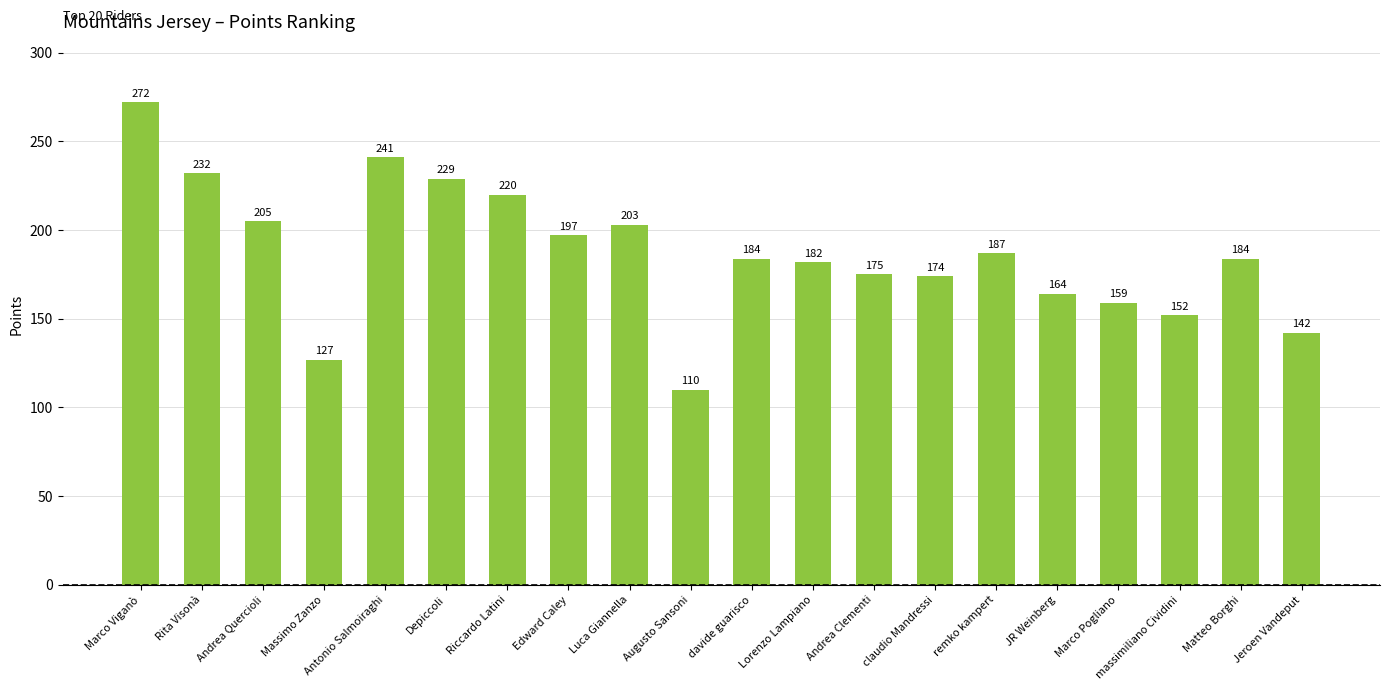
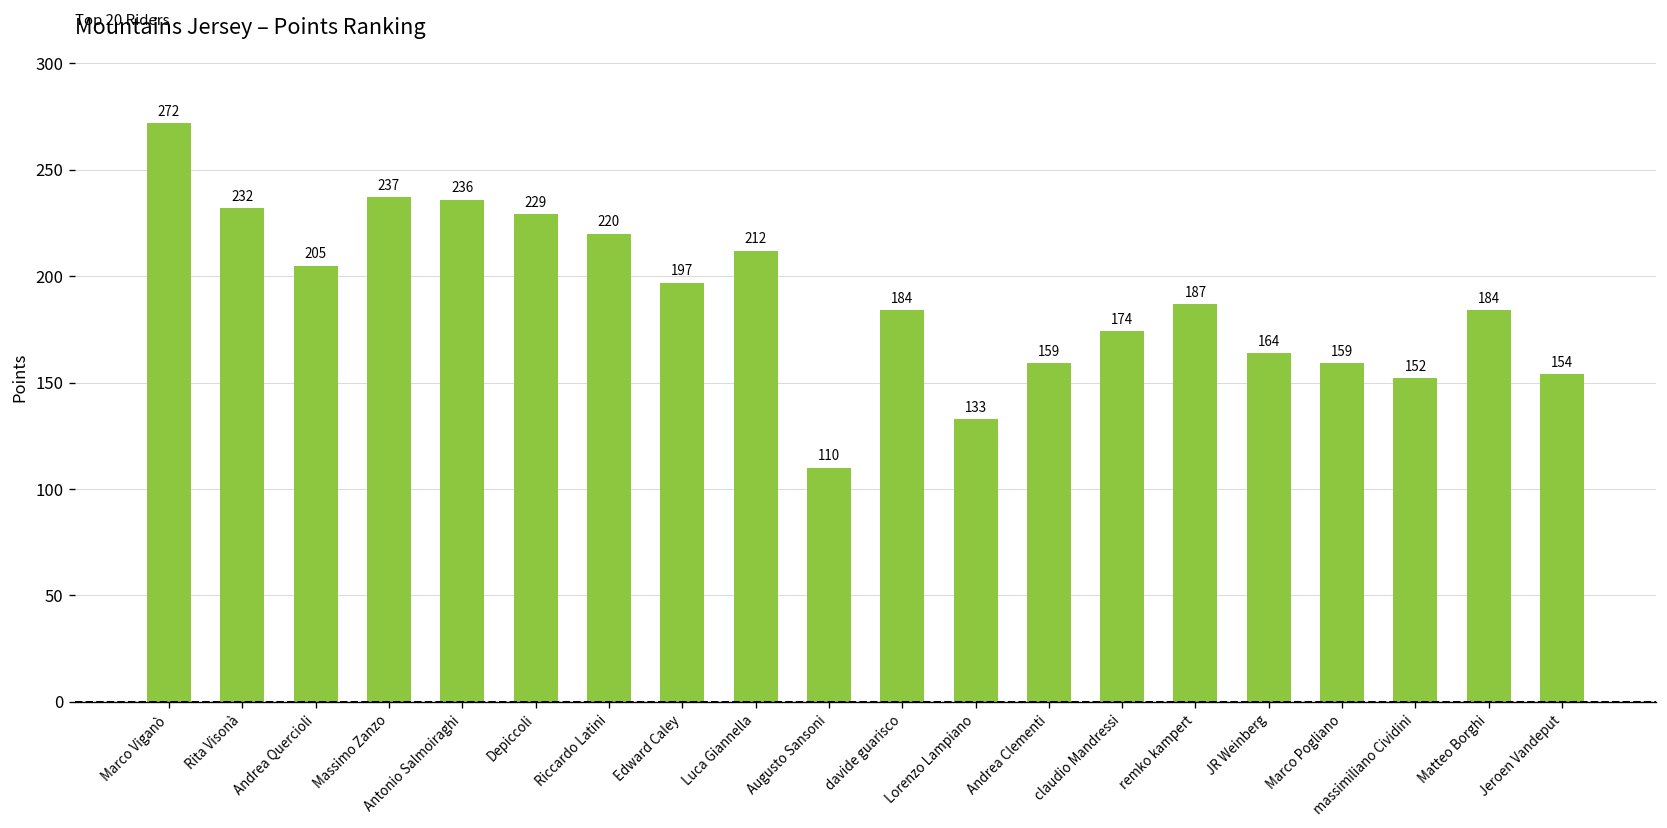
Massimo Zanzo: 127 -> 237
Antonio Salmoiraghi: 241 -> 236
Luca Giannella: 203 -> 212
Lorenzo Lampiano: 182 -> 133
Andrea Clementi: 175 -> 159
Jeroen Vandeput: 142 -> 154
